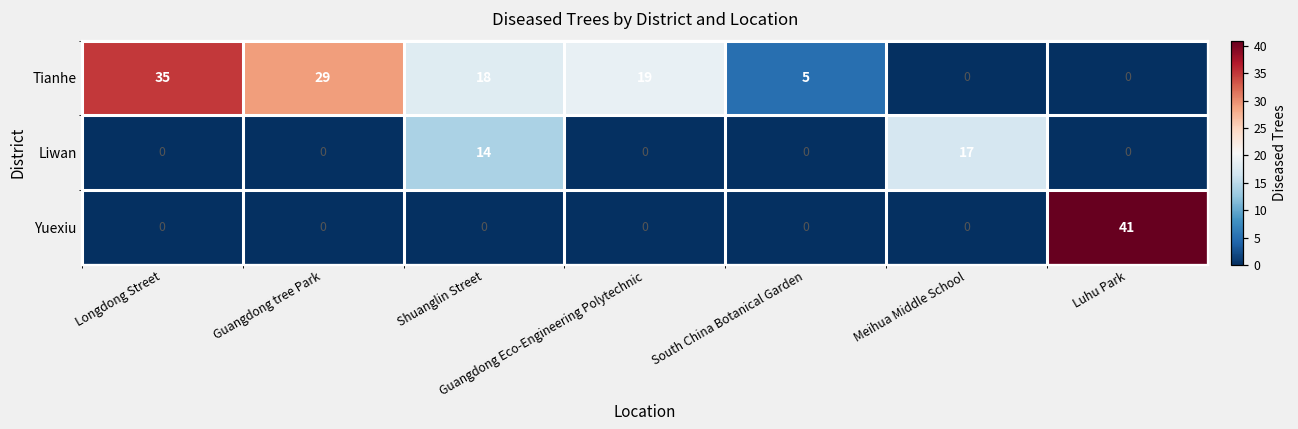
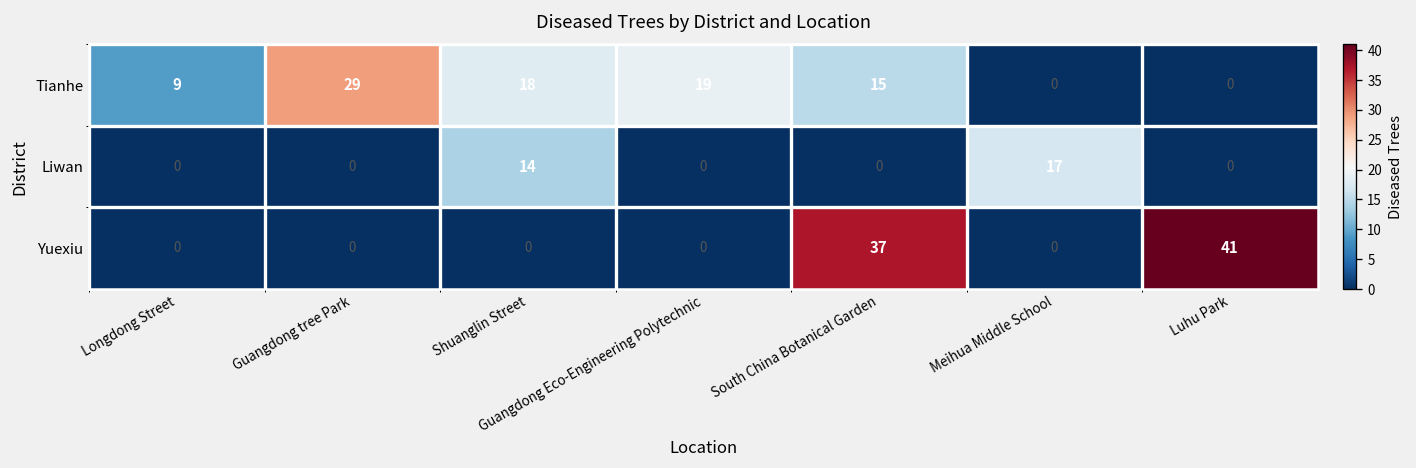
Tianhe, Longdong Street: 35 -> 9
Tianhe, South China Botanical Garden: 5 -> 15
Yuexiu, South China Botanical Garden: 0 -> 37
